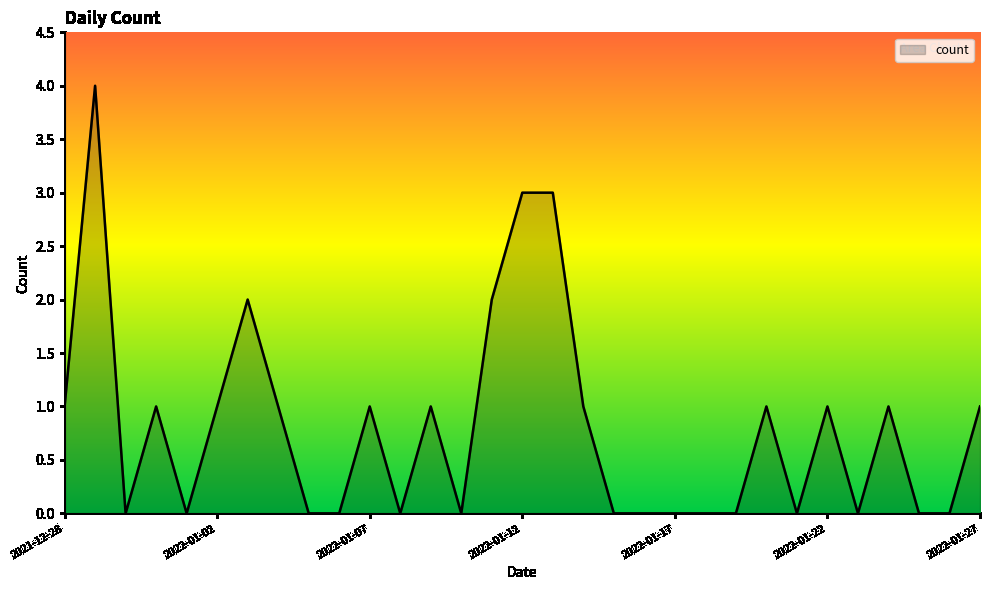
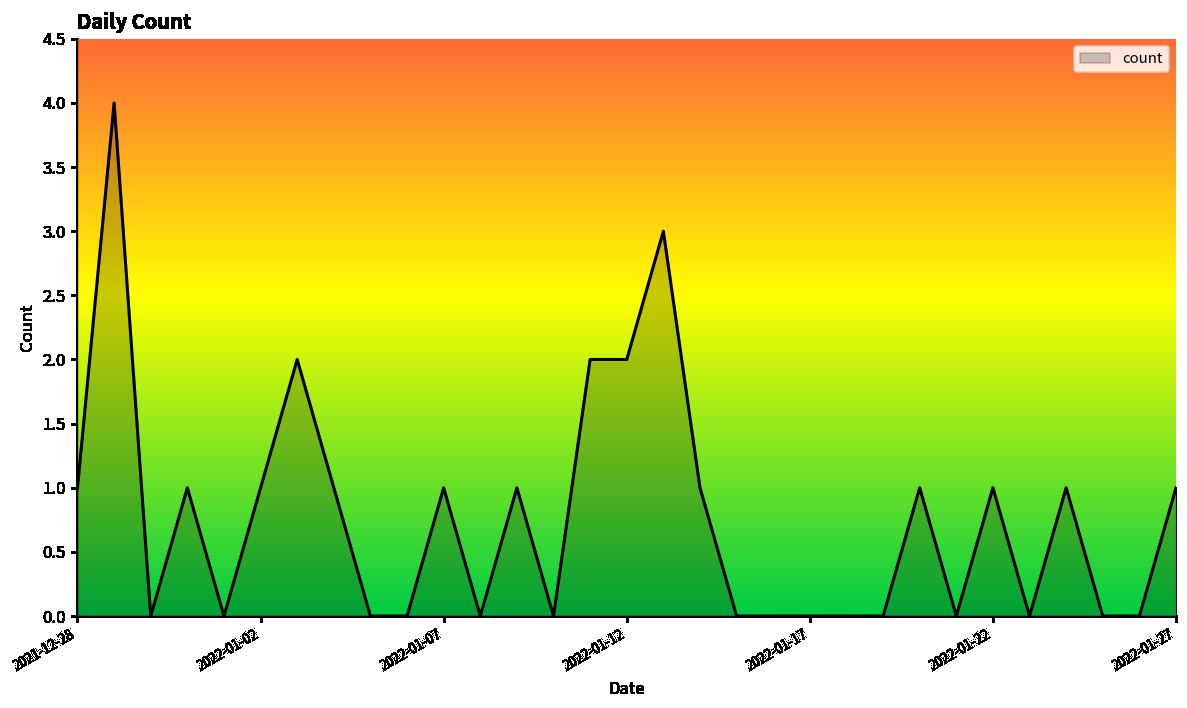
2022-01-12: 3 -> 2
